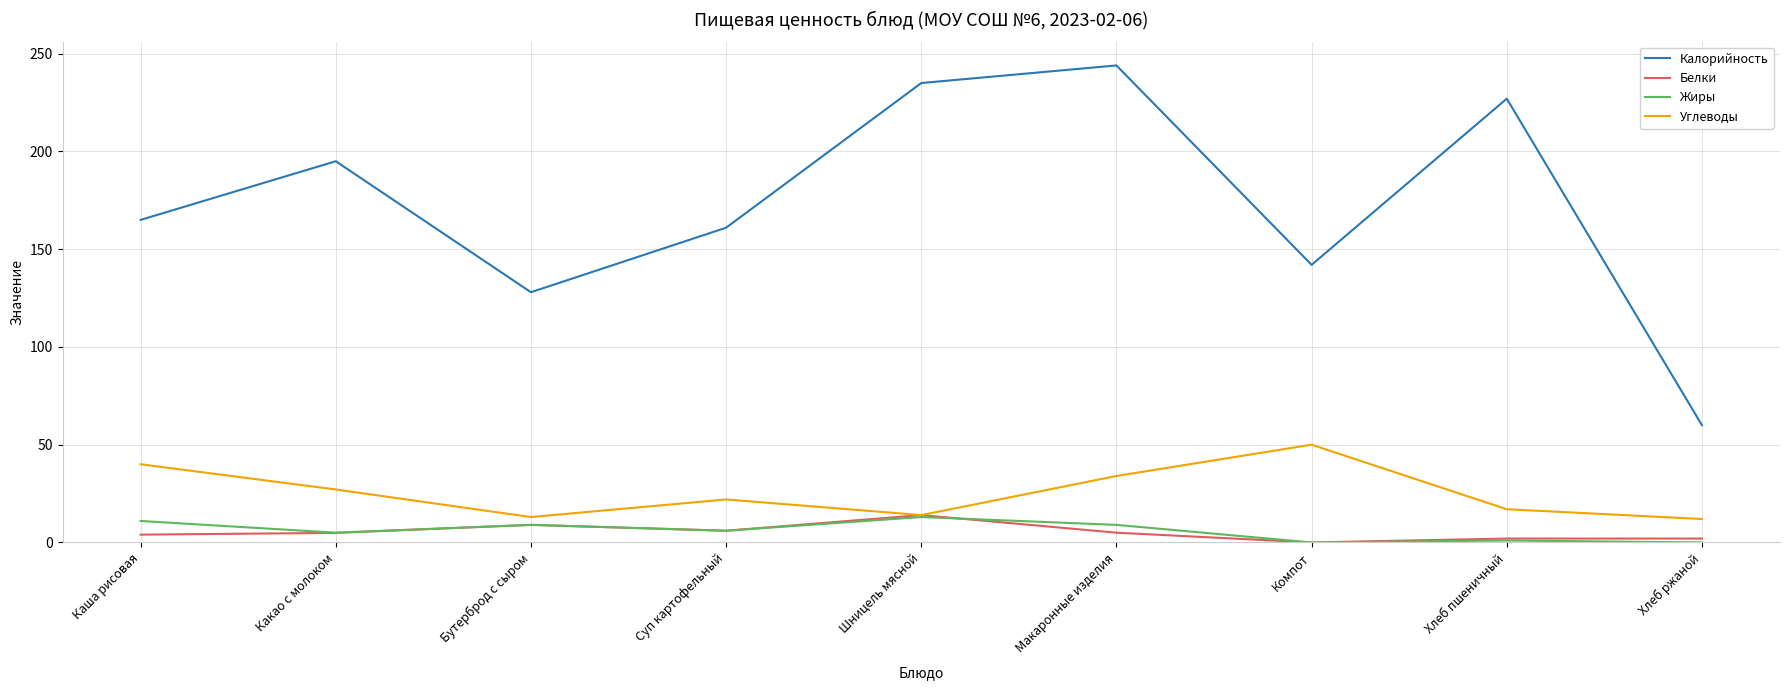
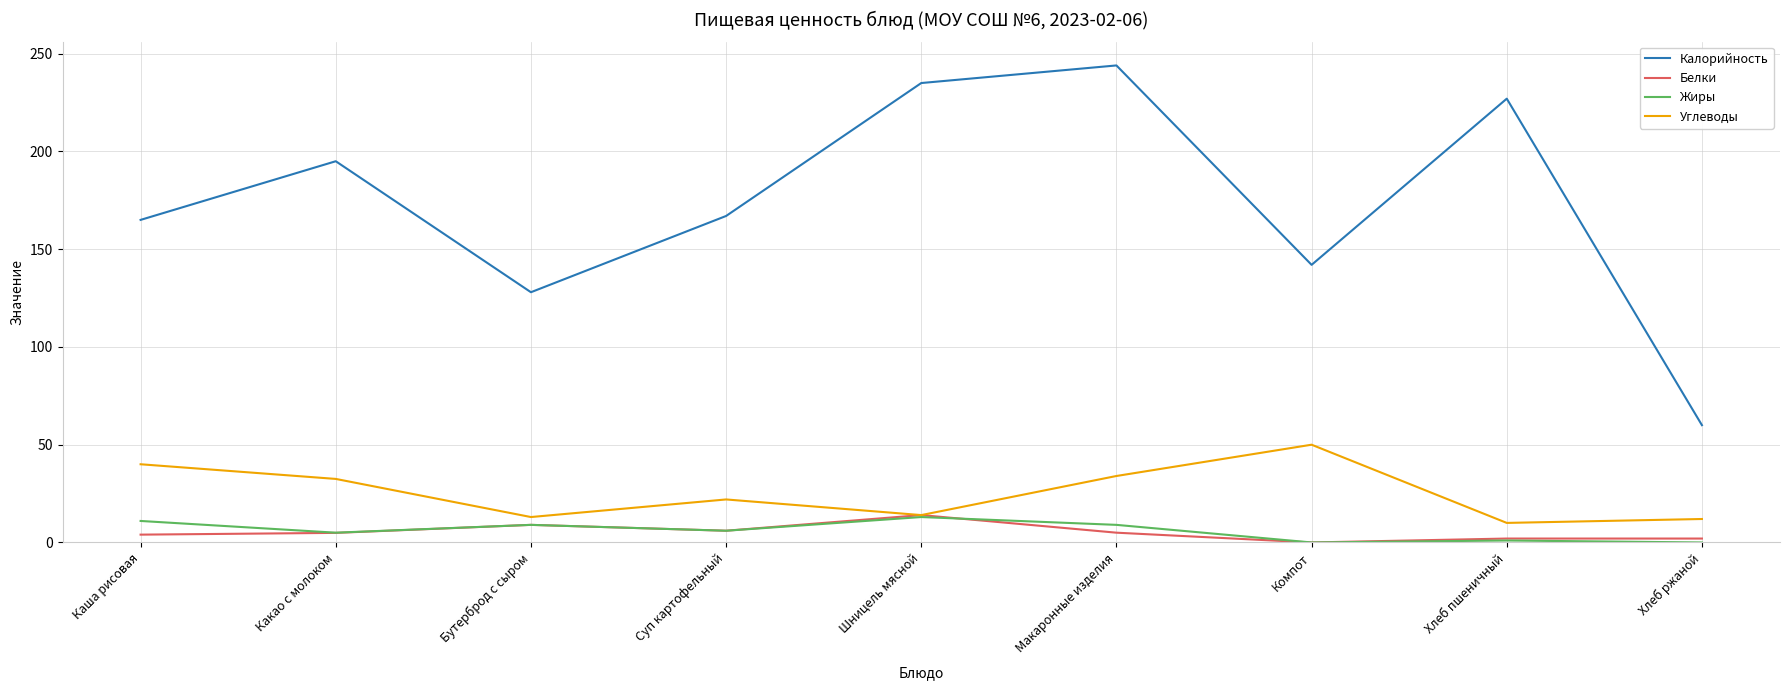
Углеводы, Какао с молоком: 27 -> 33
Калорийность, Суп картофельный: 161 -> 167
Углеводы, Хлеб пшеничный: 17 -> 10
